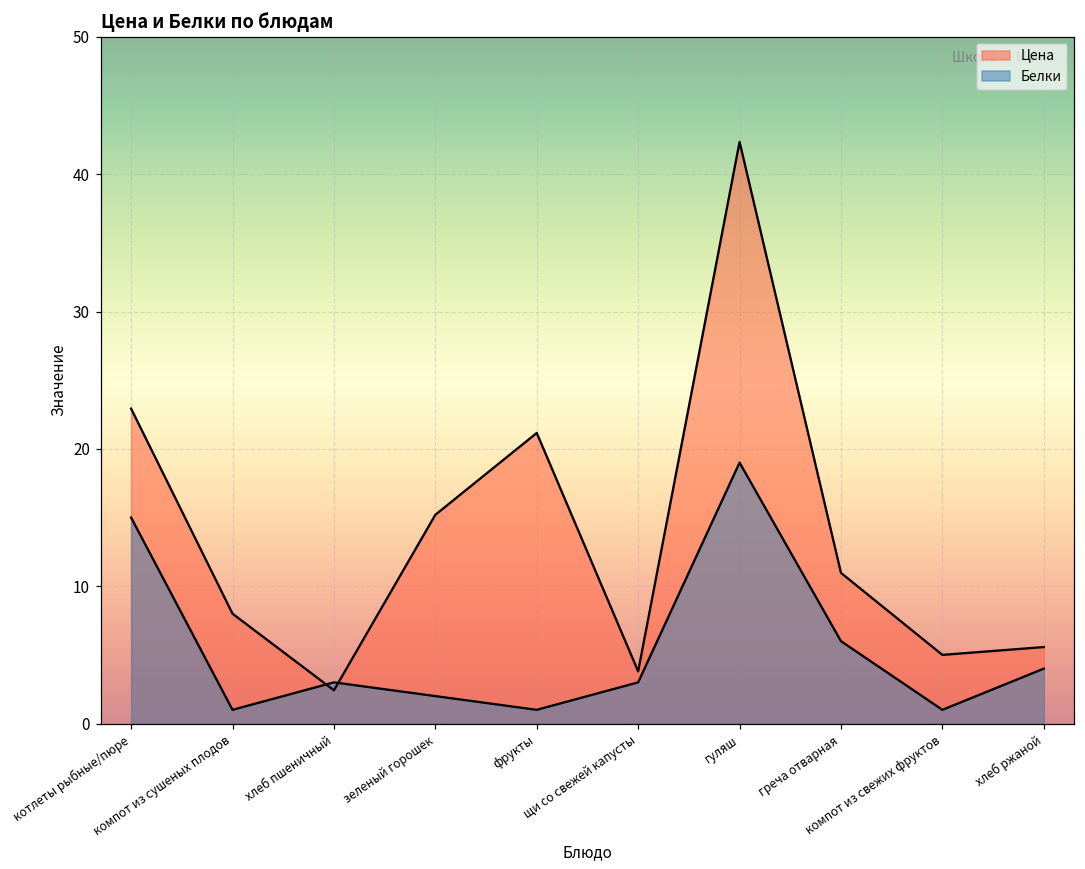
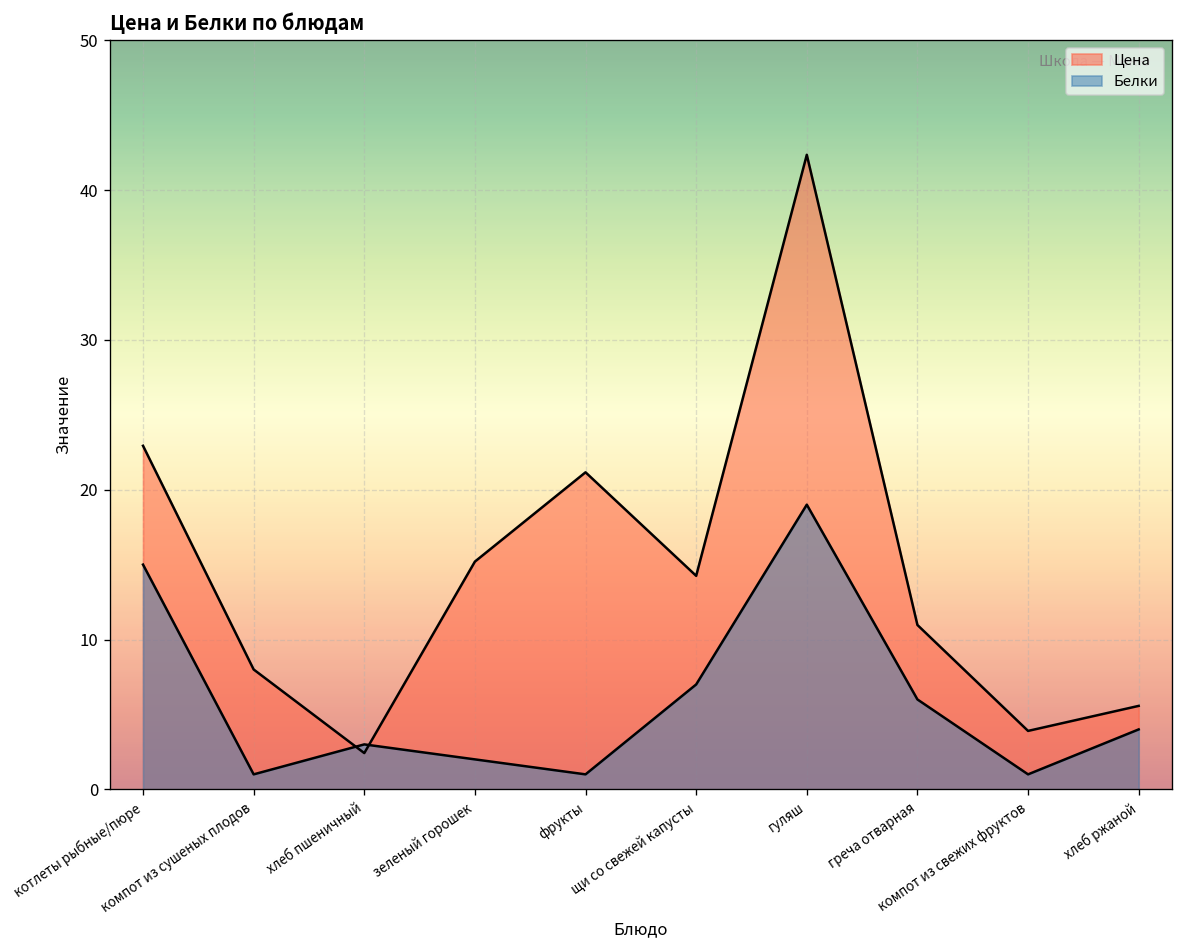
Цена, щи со свежей капусты: 3.8 -> 14.3
Белки, щи со свежей капусты: 3 -> 7
Цена, компот из свежих фруктов: 5.0 -> 3.9
